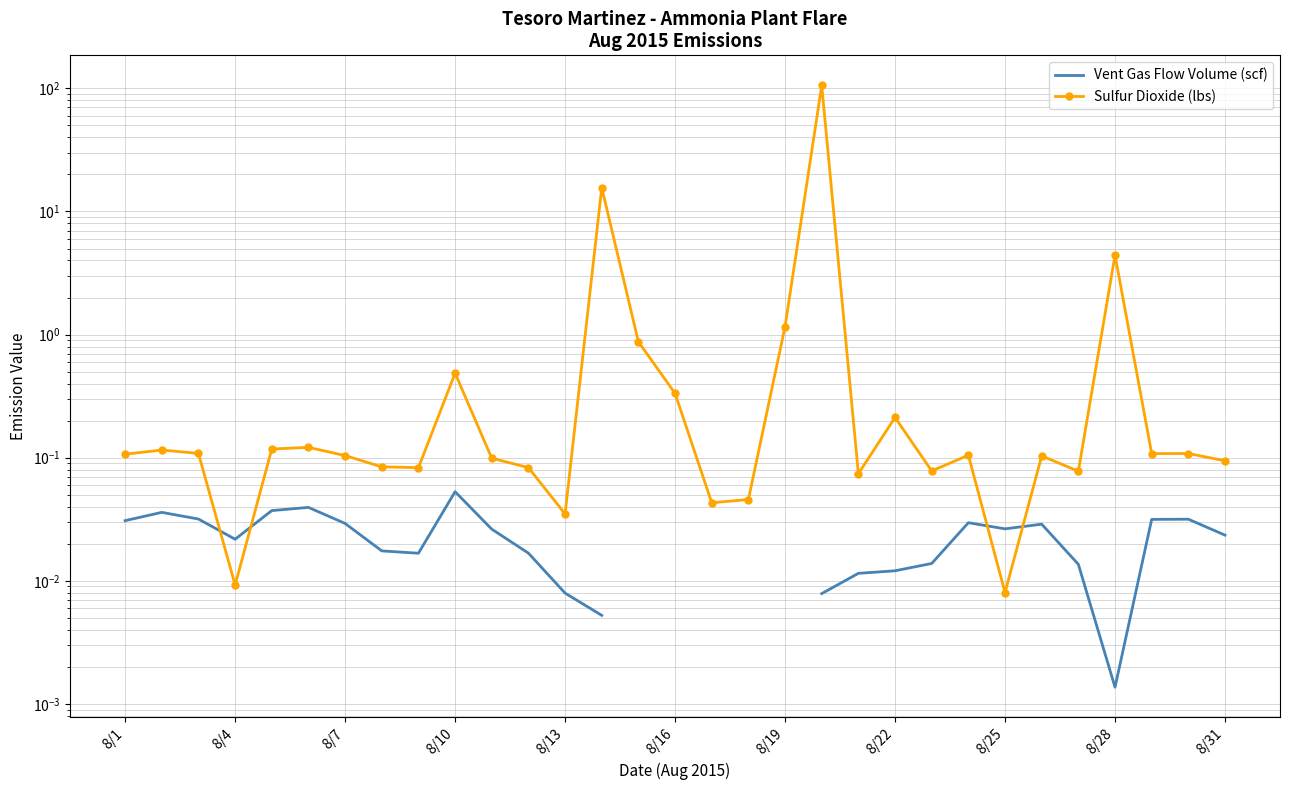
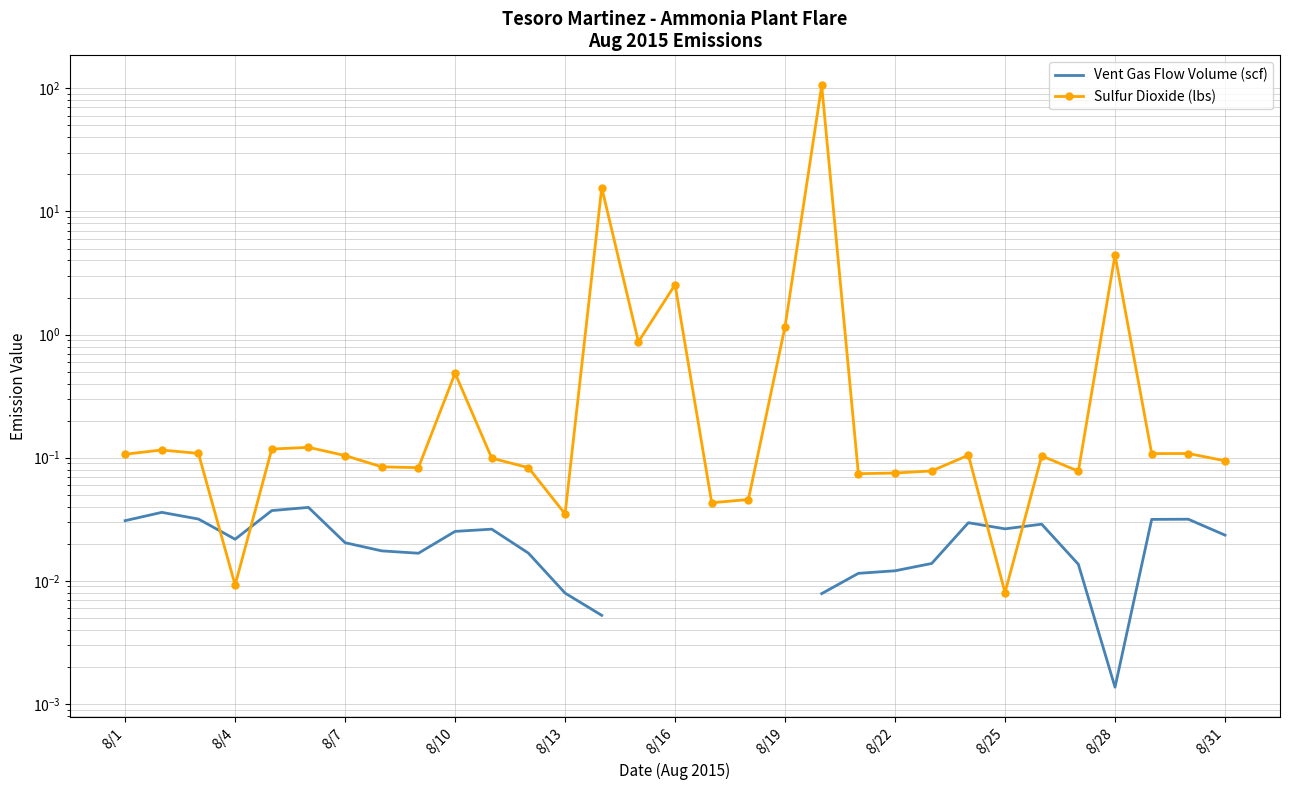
Vent Gas Flow Volume (scf), 8/7: 0.029 -> 0.020
Vent Gas Flow Volume (scf), 8/10: 0.053 -> 0.025
Sulfur Dioxide (lbs), 8/16: 0.33 -> 2.5
Sulfur Dioxide (lbs), 8/22: 0.21 -> 0.08
